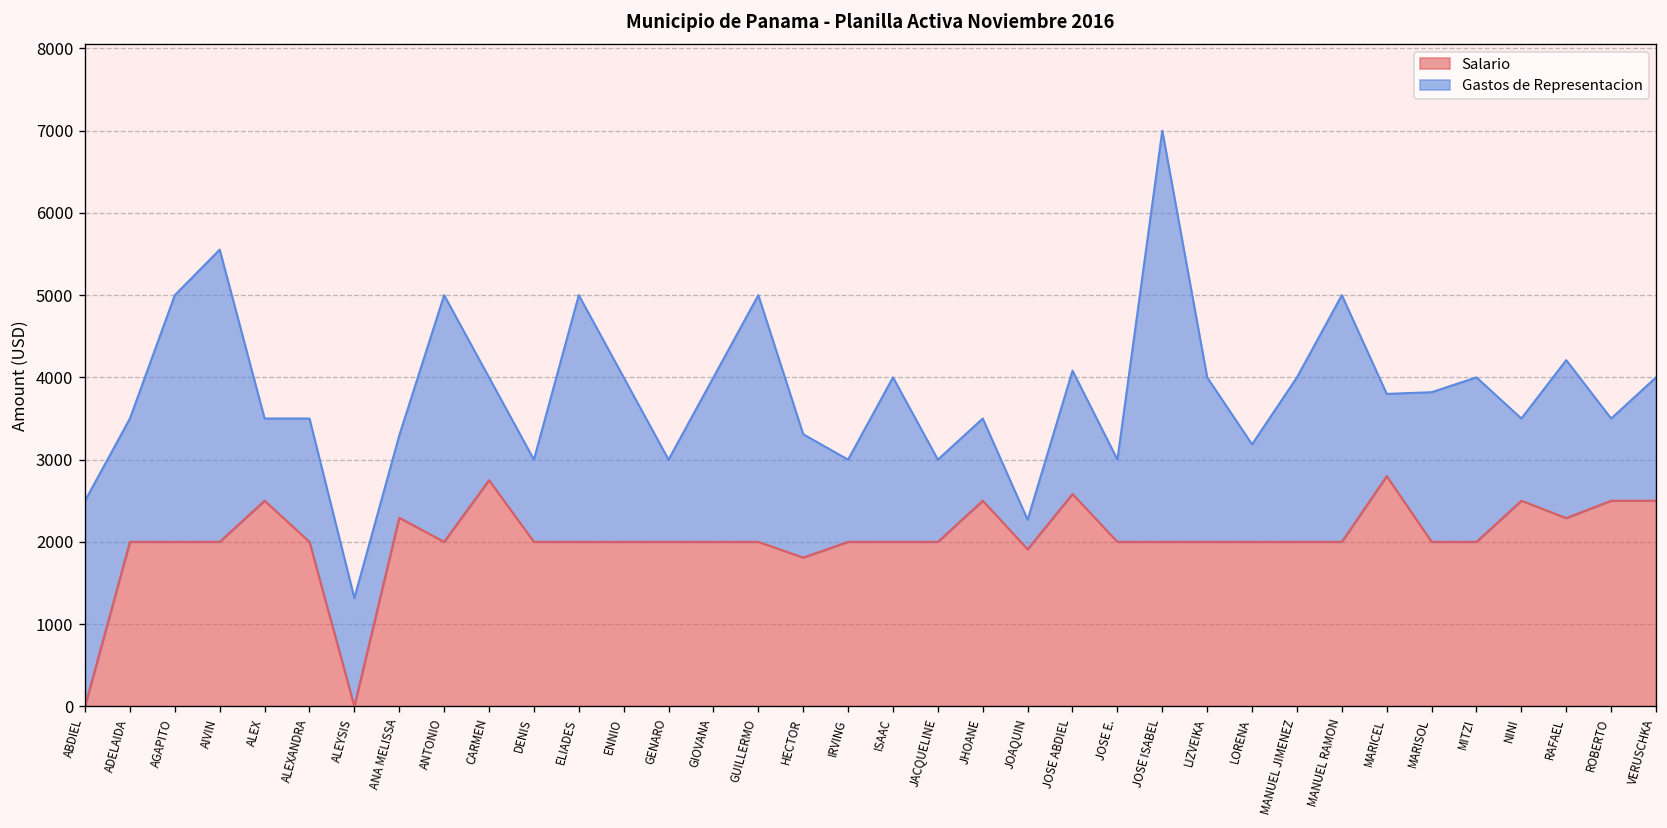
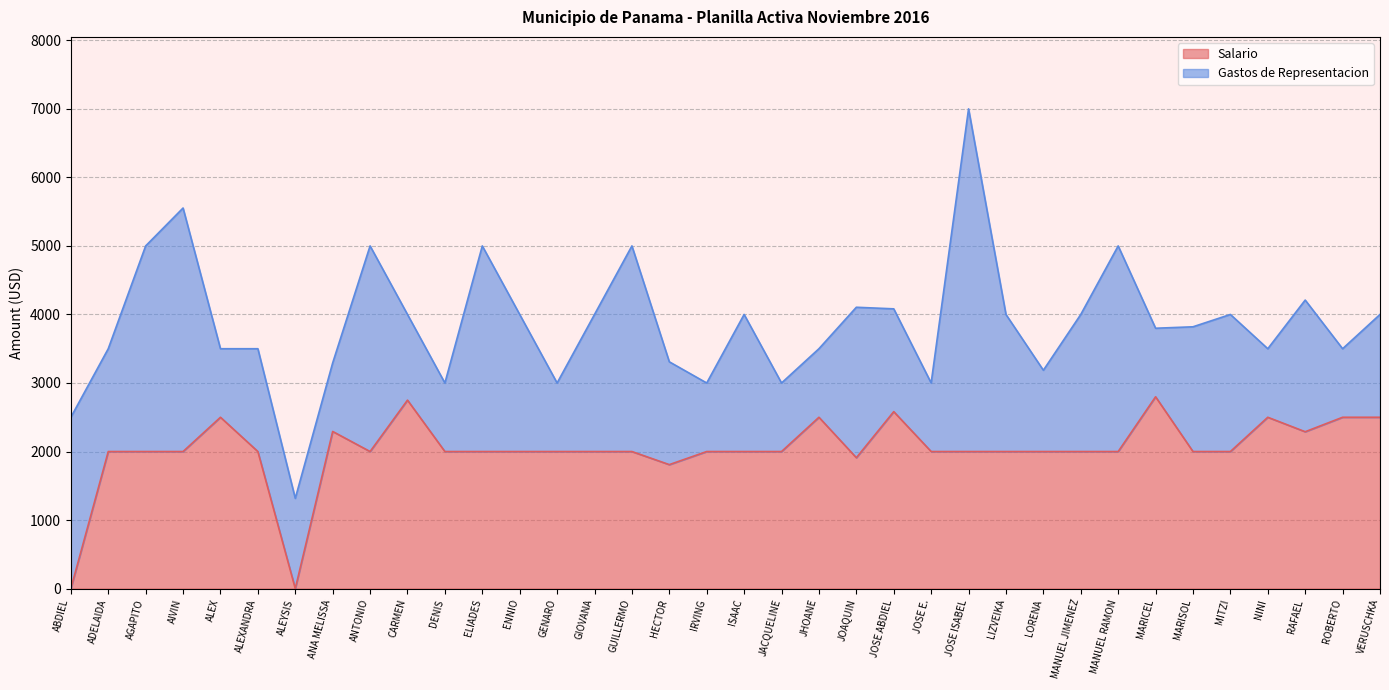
Gastos de Representacion, JOAQUIN: 400 -> 2200
